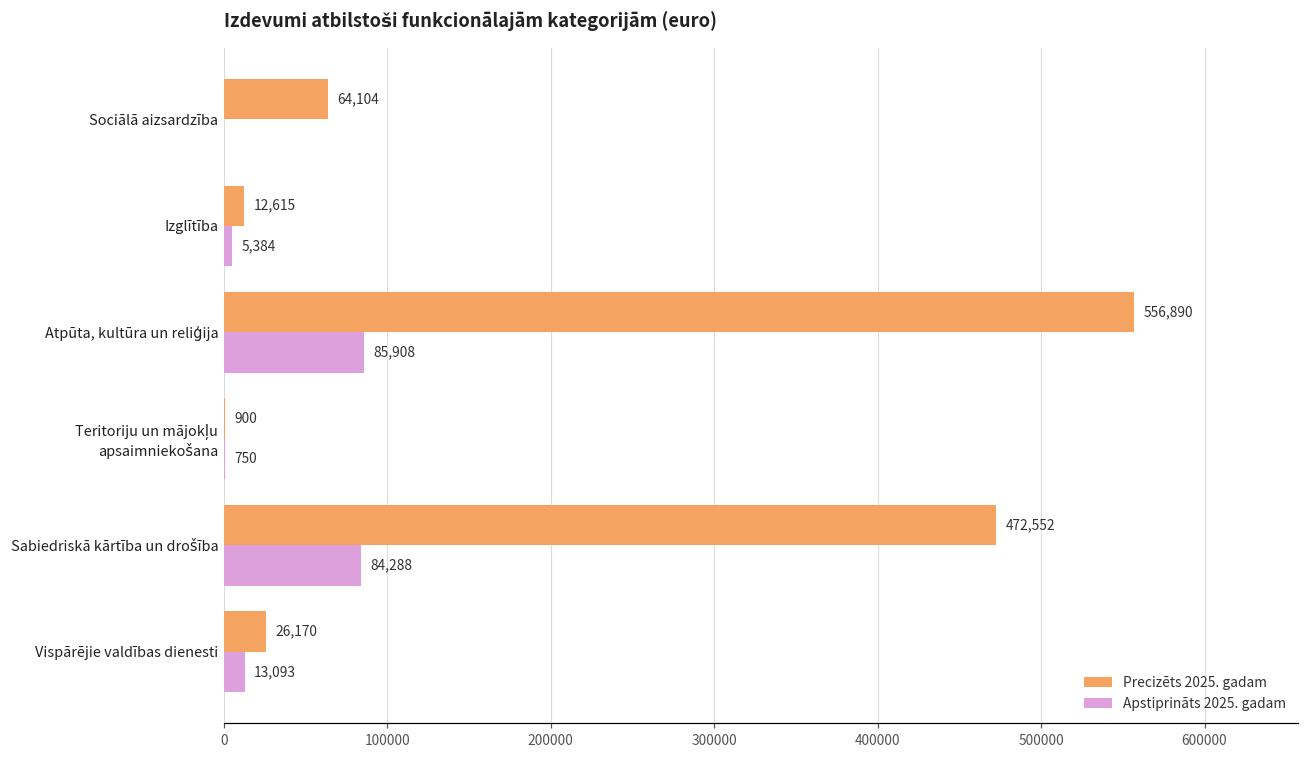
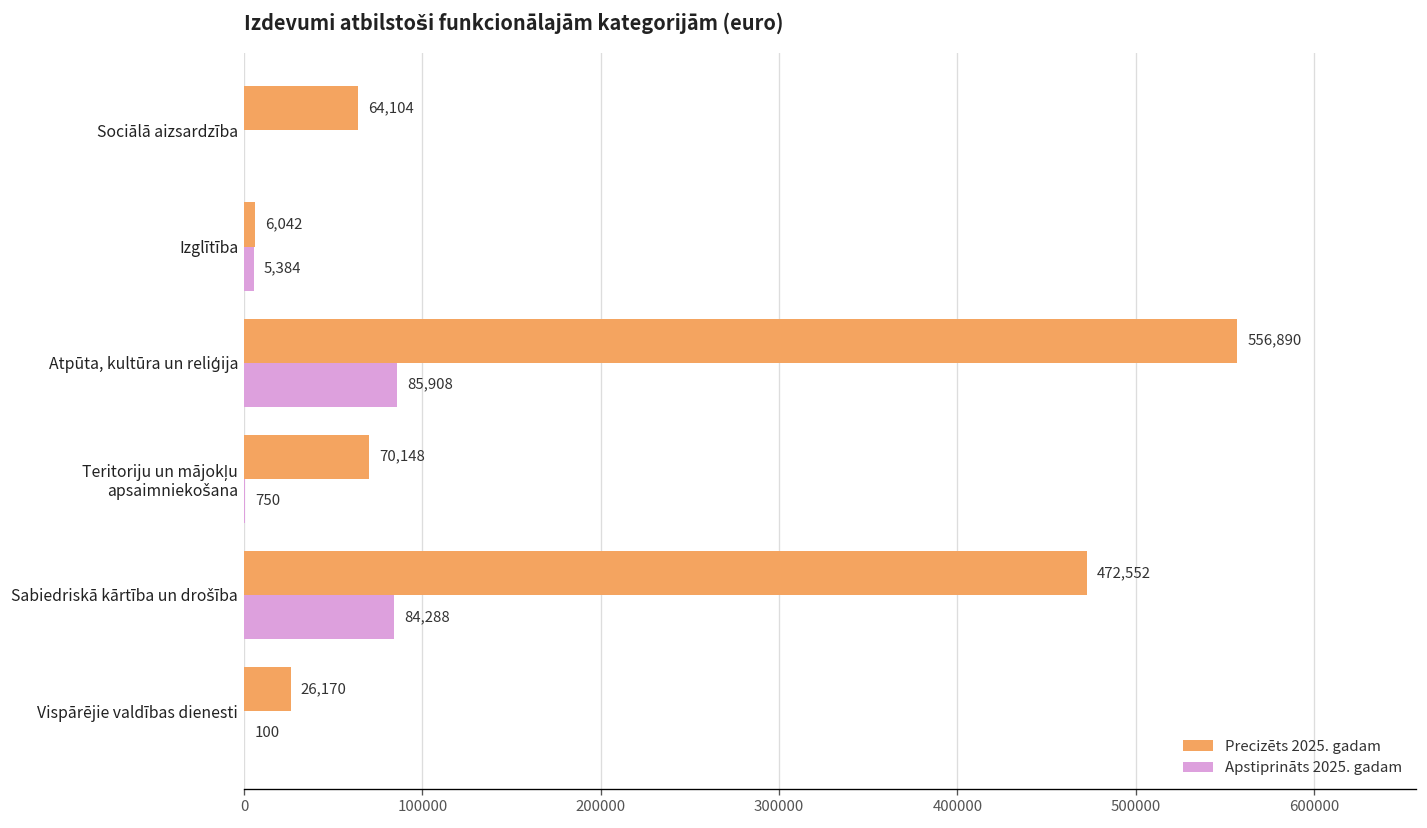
Precizēts 2025. gadam, Izglītība: 12,615 -> 6,042
Precizēts 2025. gadam, Teritoriju un mājokļu apsaimniekošana: 900 -> 70,148
Apstiprināts 2025. gadam, Vispārējie valdības dienesti: 13,093 -> 100
